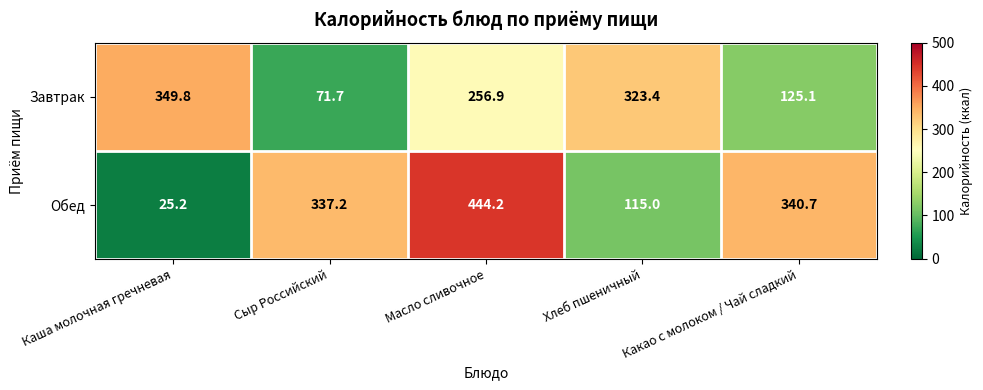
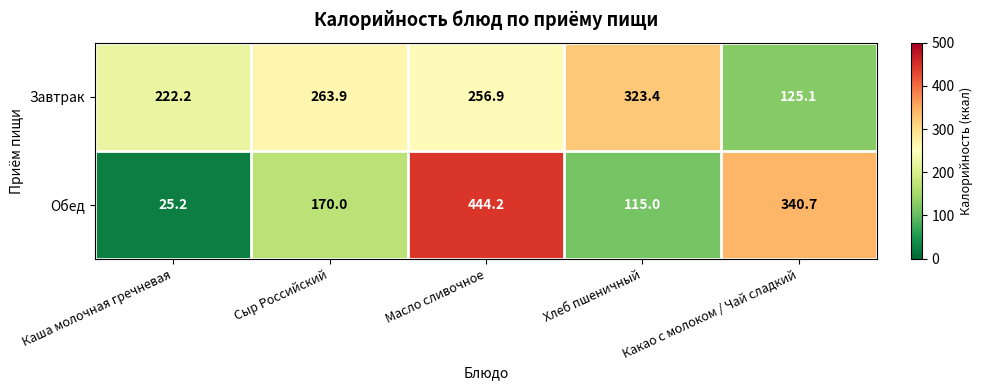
Завтрак, Каша молочная гречневая: 349.8 -> 222.2
Завтрак, Сыр Российский: 71.7 -> 263.9
Обед, Сыр Российский: 337.2 -> 170.0
